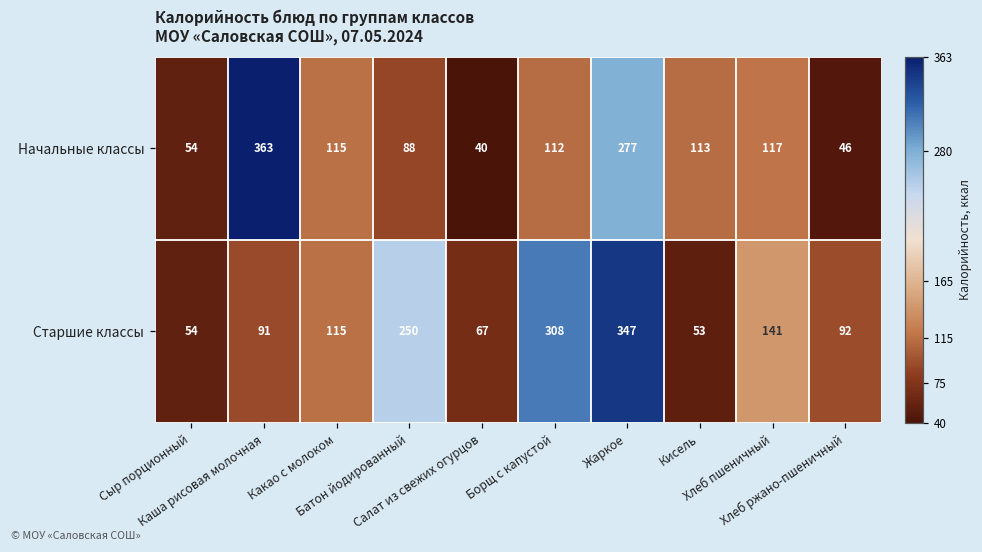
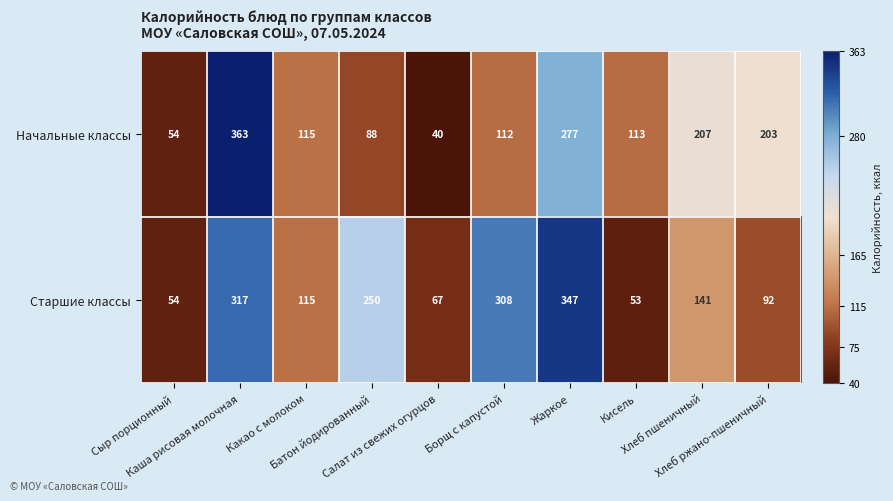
Начальные классы, Хлеб пшеничный: 117 -> 207
Начальные классы, Хлеб ржано-пшеничный: 46 -> 203
Старшие классы, Каша рисовая молочная: 91 -> 317
